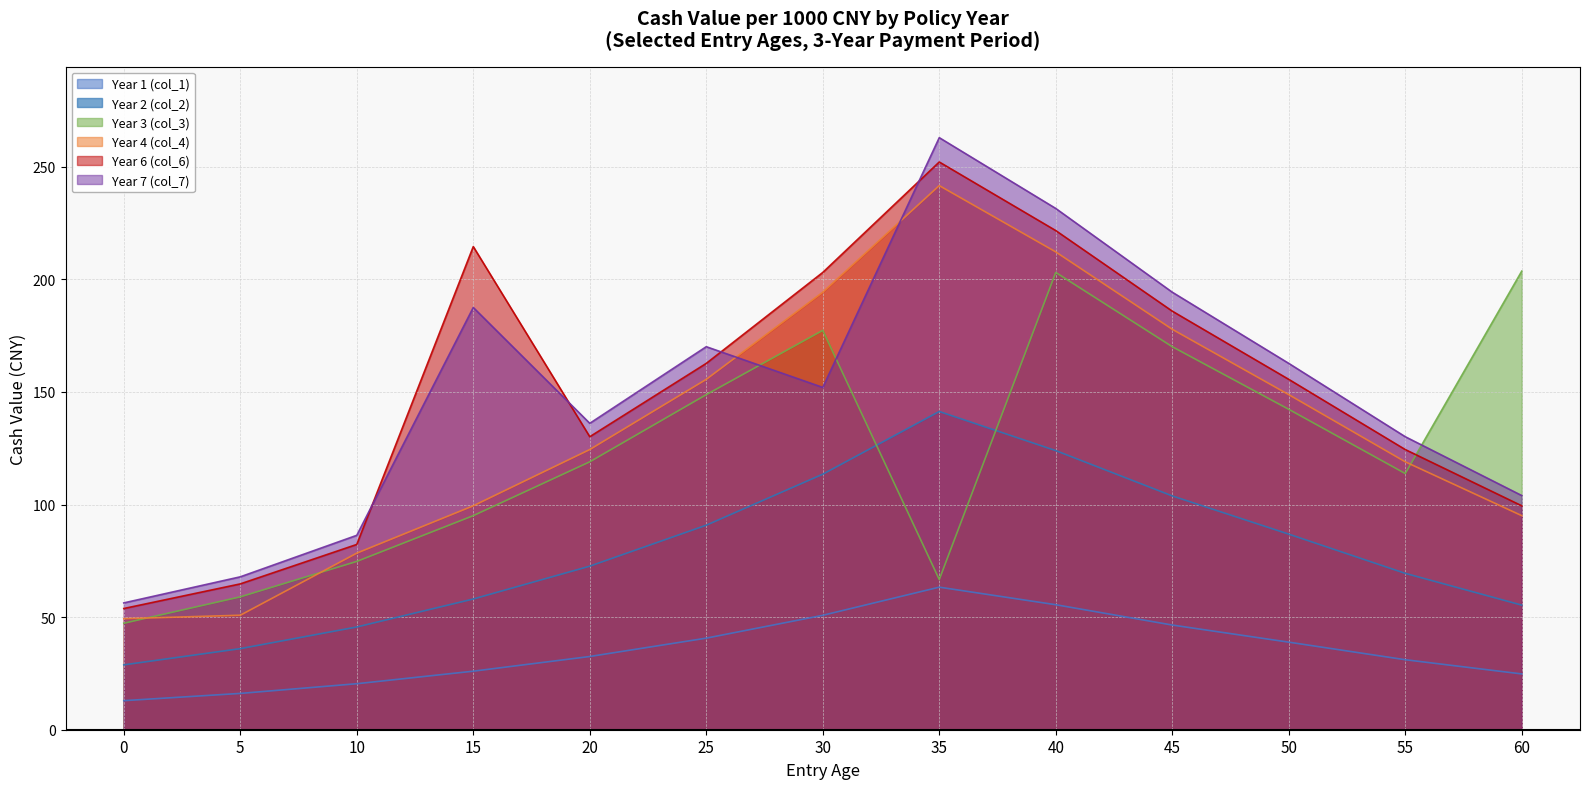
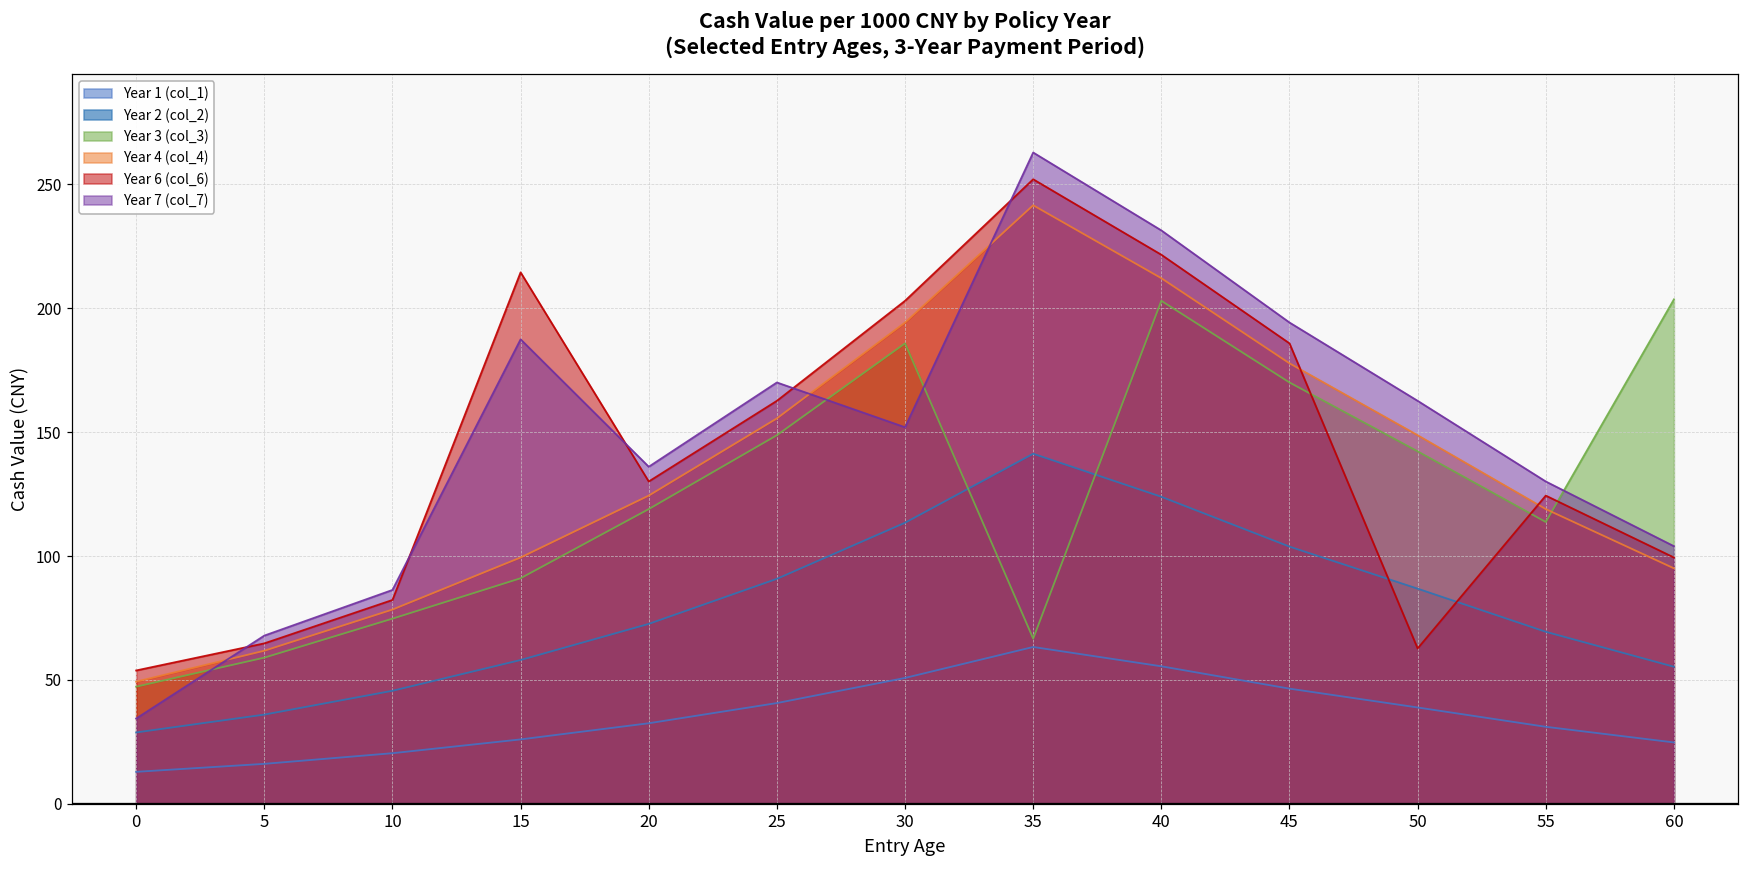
Year 7 (col_7), 0: 56 -> 34
Year 4 (col_4), 5: 51 -> 62
Year 3 (col_3), 15: 95 -> 91
Year 3 (col_3), 30: 177 -> 186
Year 6 (col_6), 50: 156 -> 63
